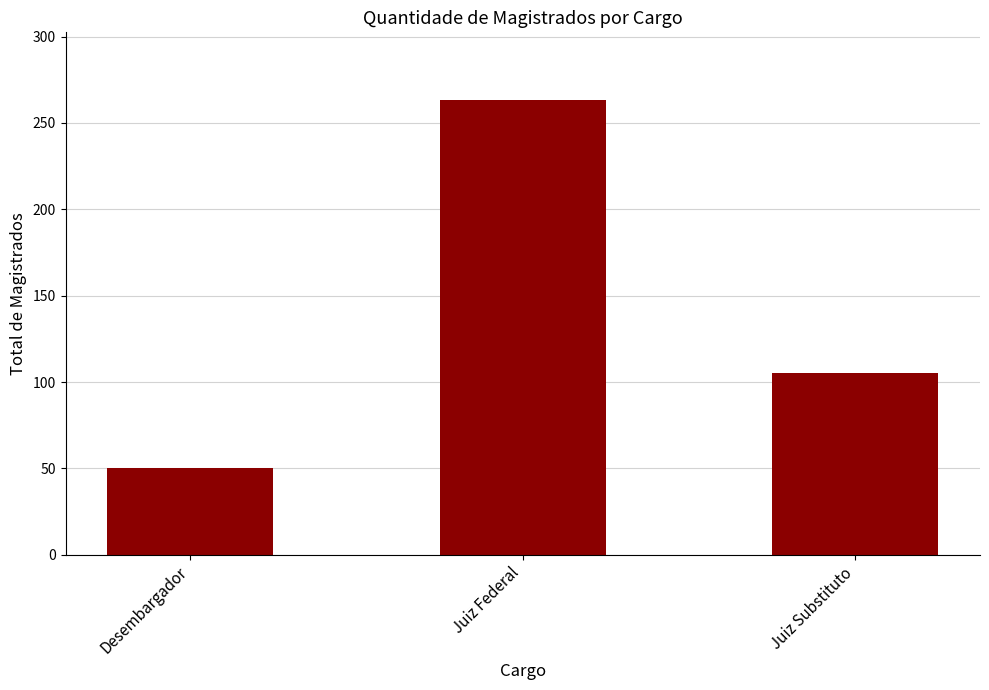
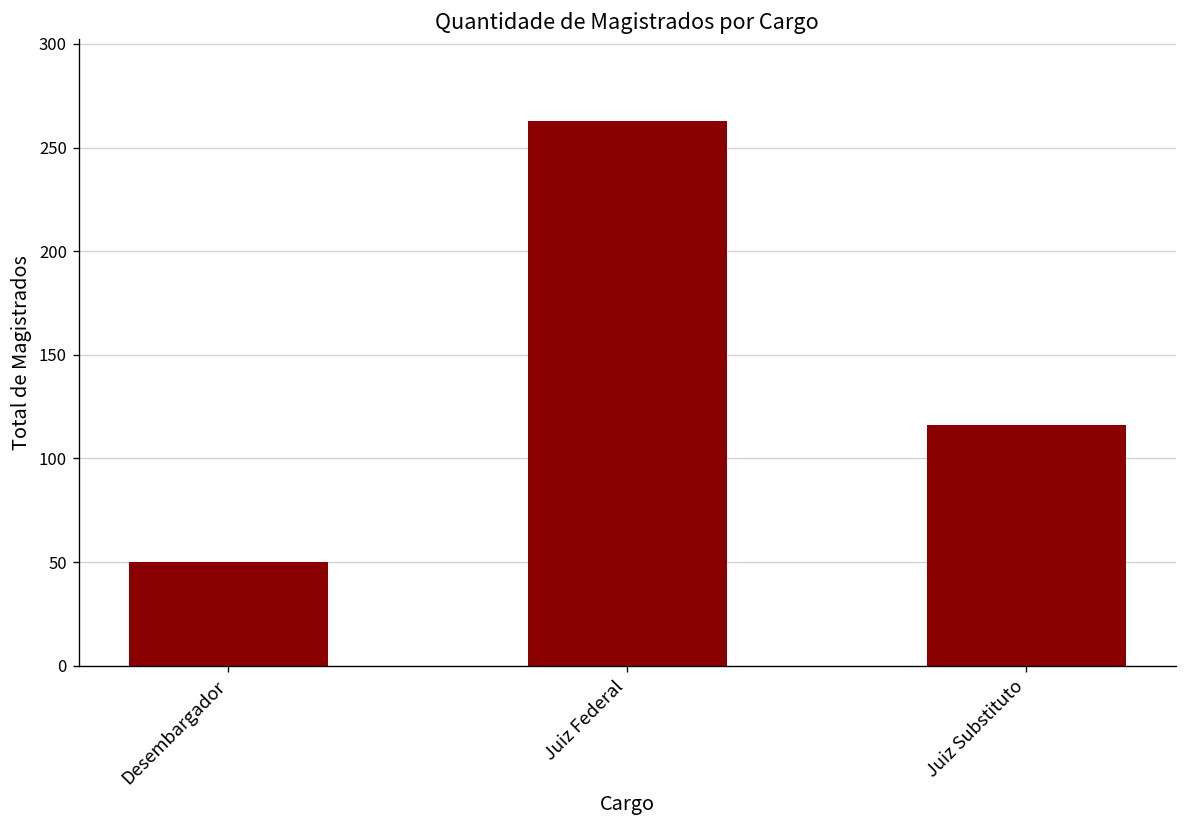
Juiz Substituto: 105 -> 116
